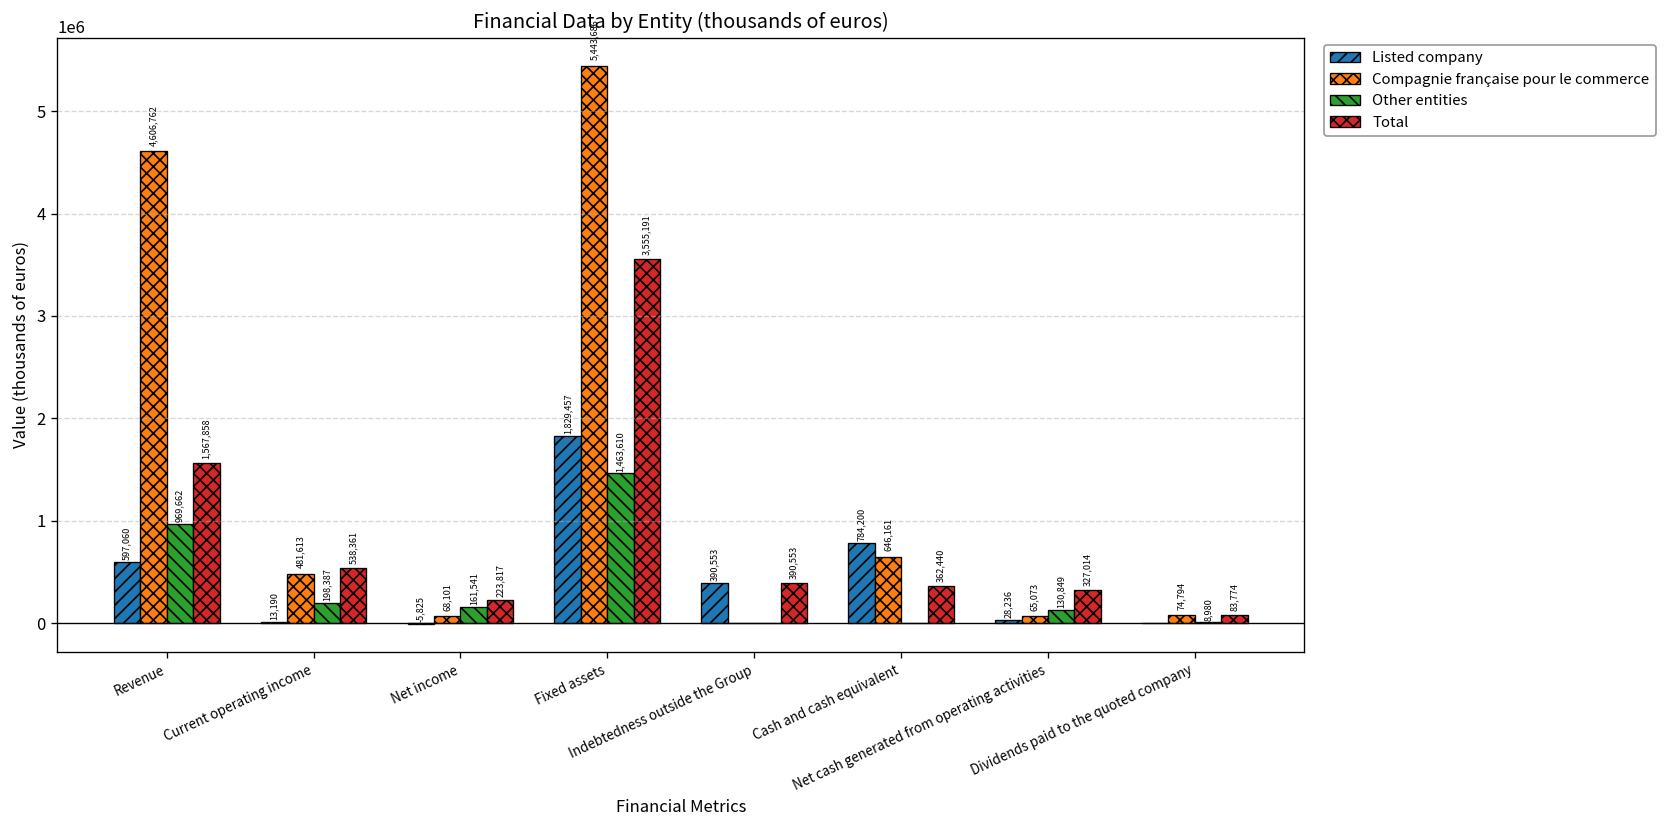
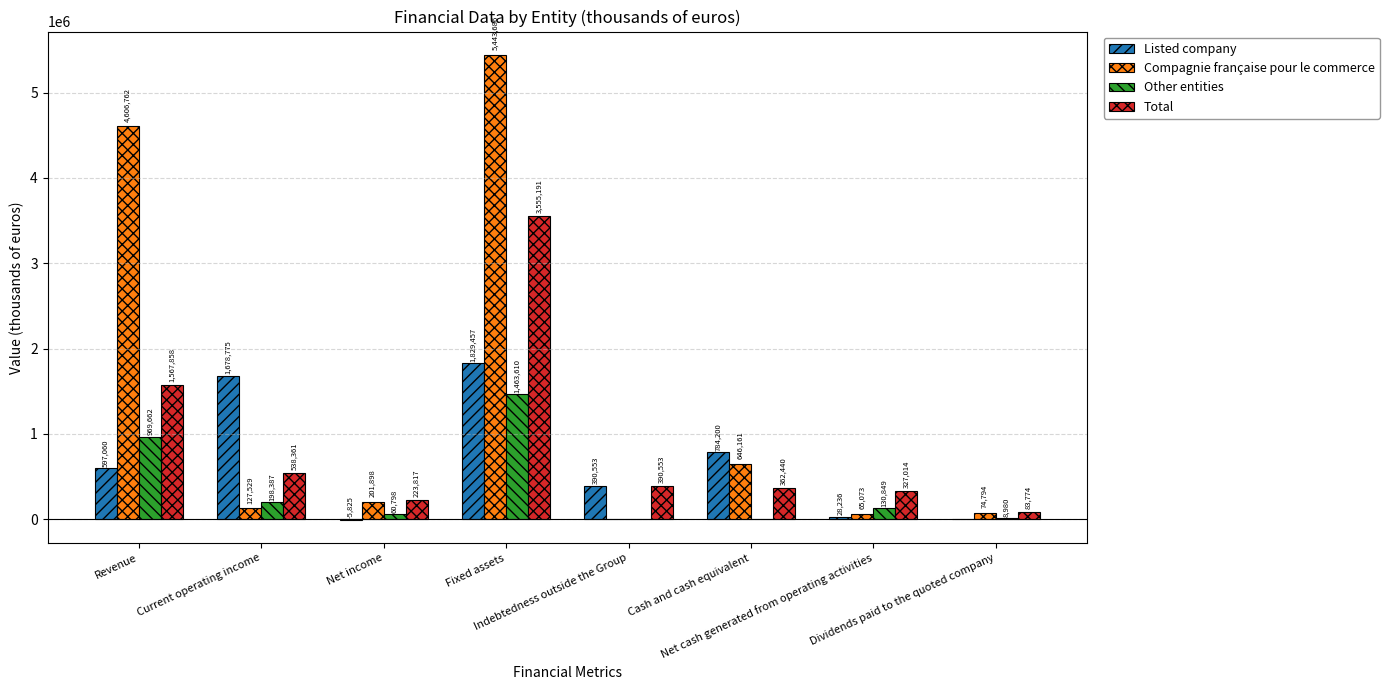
Listed company, Current operating income: 13,190 -> 1,678,775
Compagnie française pour le commerce, Current operating income: 481,613 -> 127,529
Compagnie française pour le commerce, Net income: 68,101 -> 201,898
Other entities, Net income: 161,541 -> 60,798
